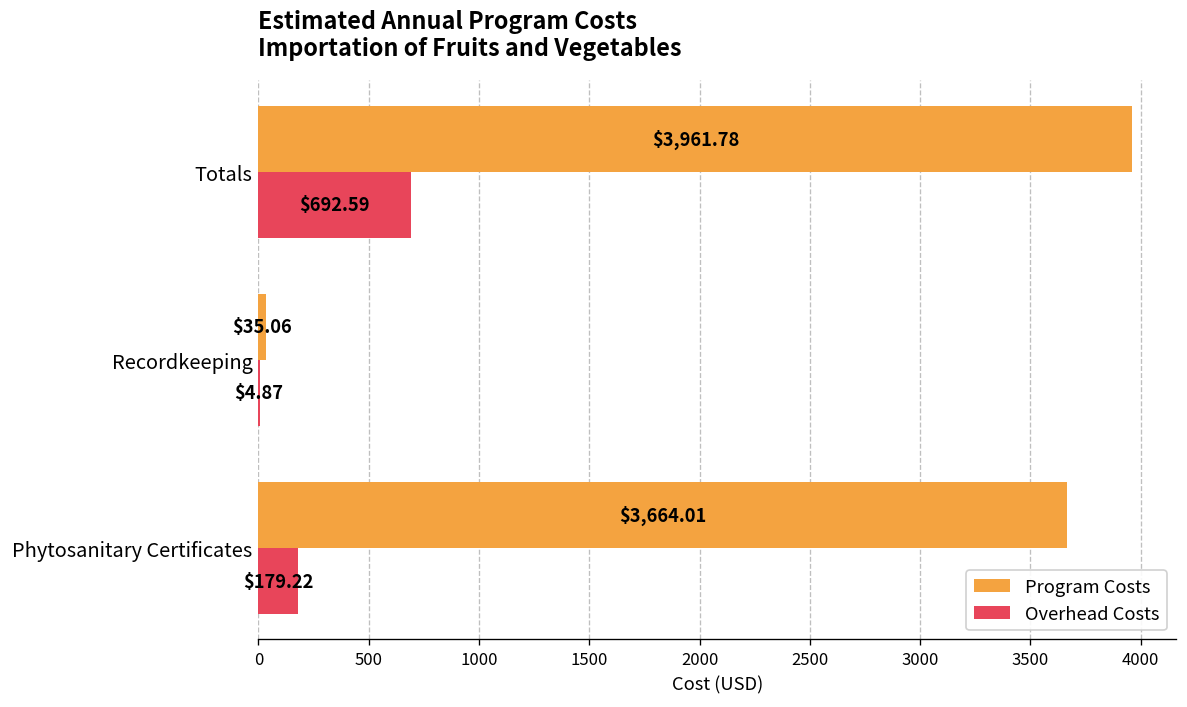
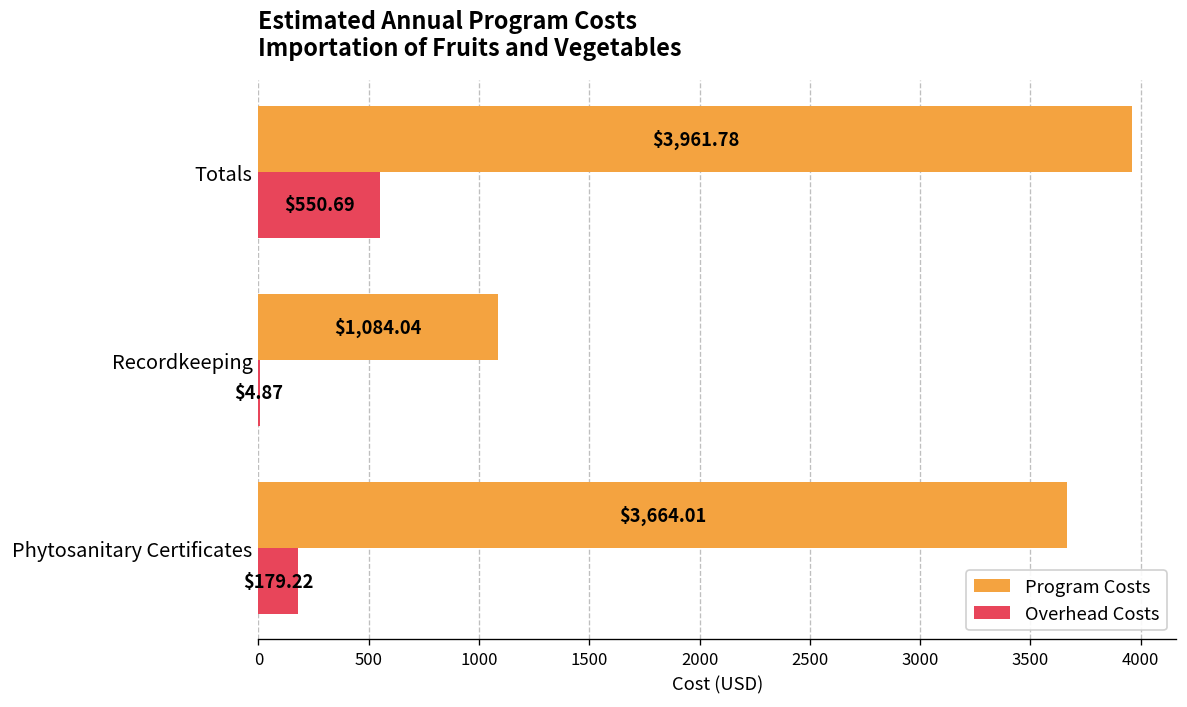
Overhead Costs, Totals: $692.59 -> $550.69
Program Costs, Recordkeeping: $35.06 -> $1,084.04
